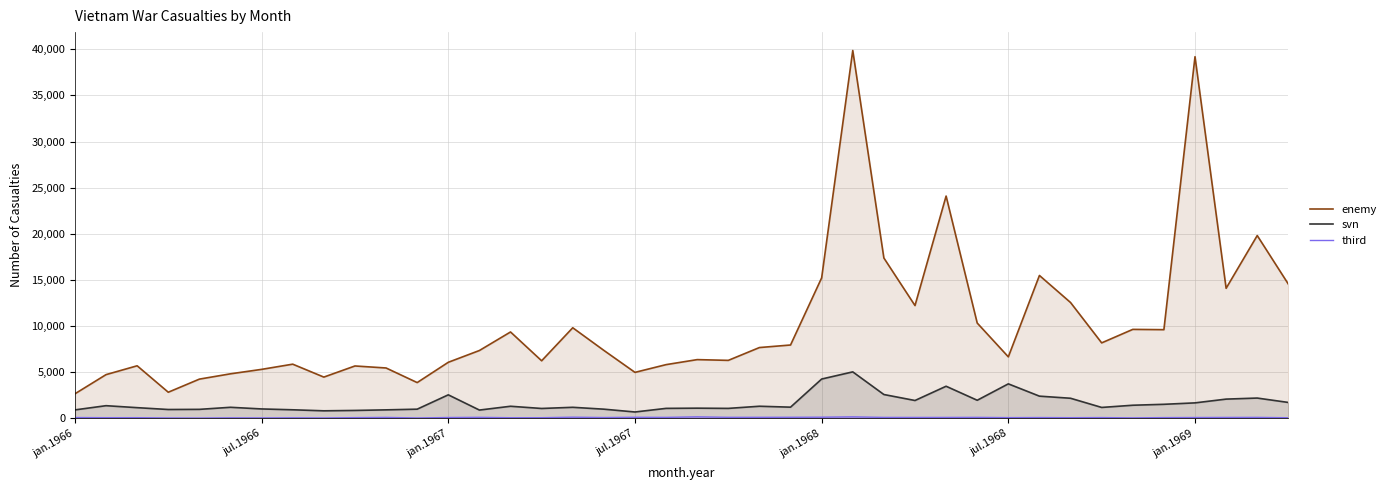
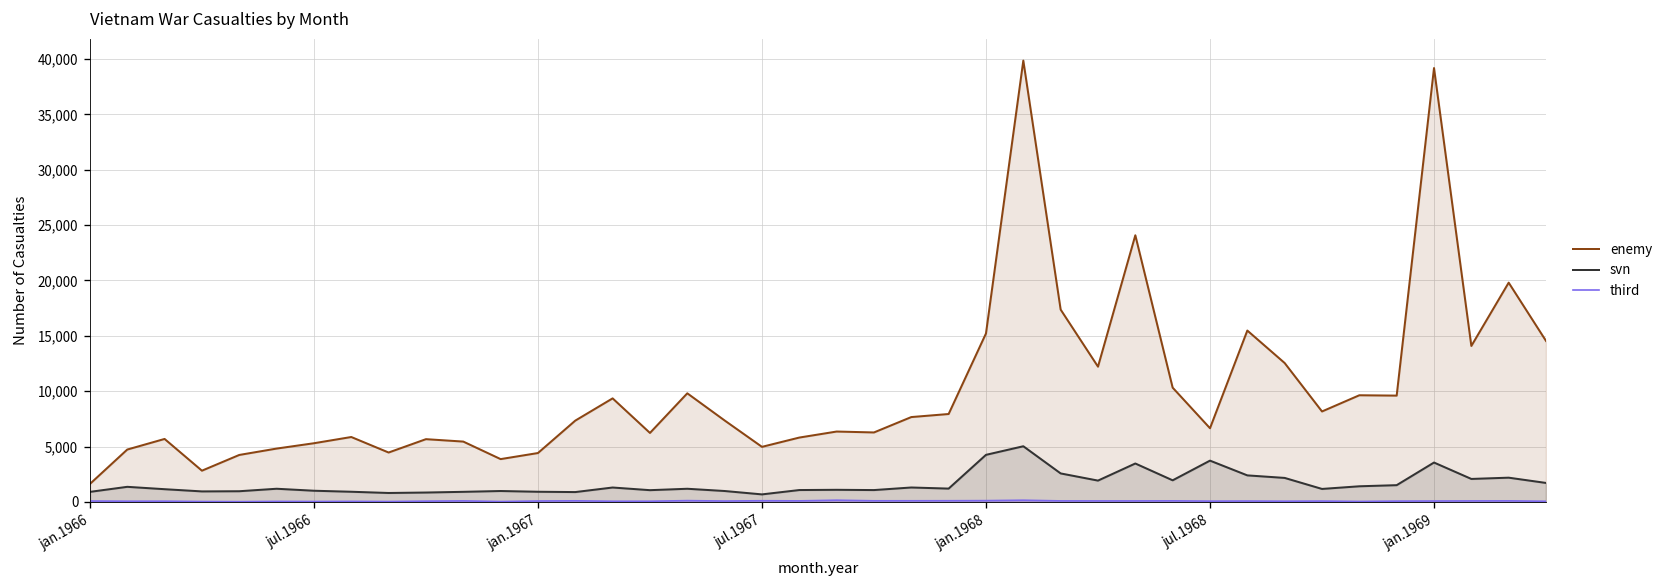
enemy, jan.1966: 3,000 -> 2,000
enemy, jan.1967: 6,000 -> 4,000
svn, jan.1967: 3,000 -> 1,000
svn, jan.1969: 2,000 -> 4,000
